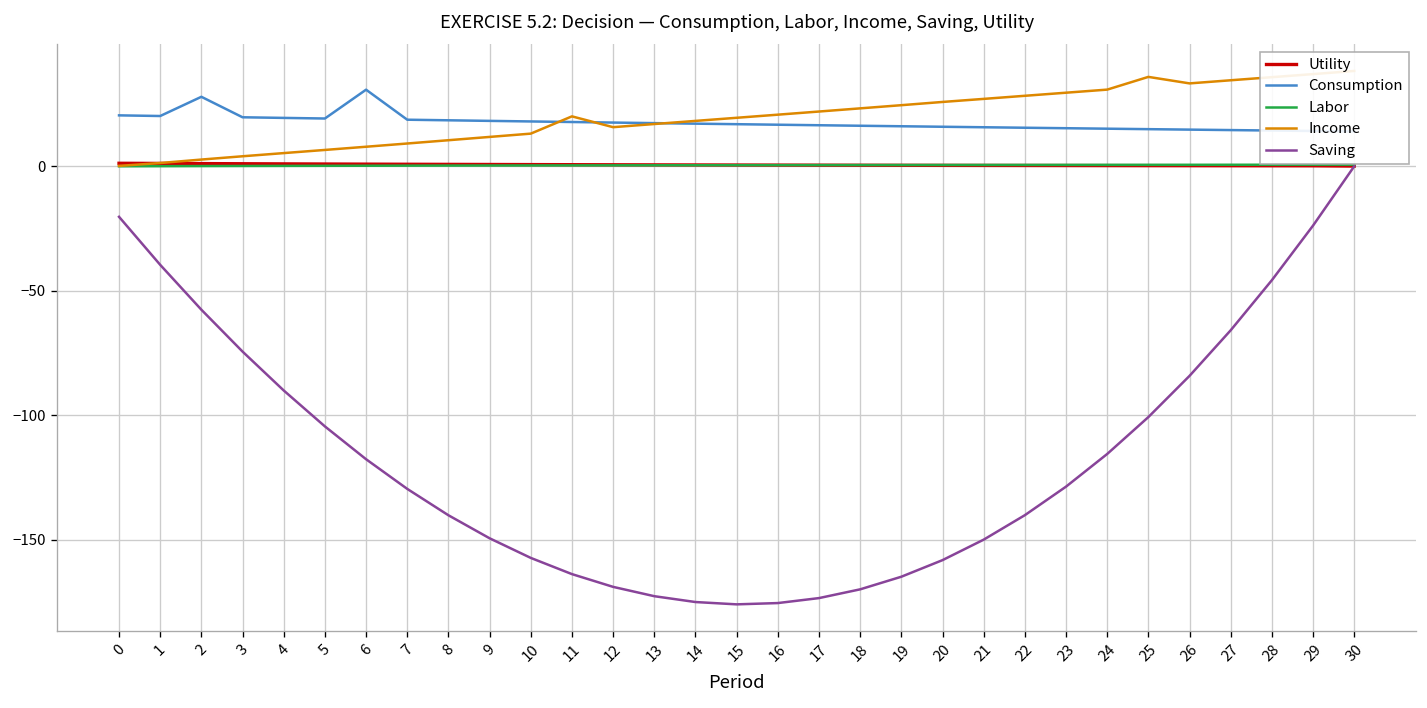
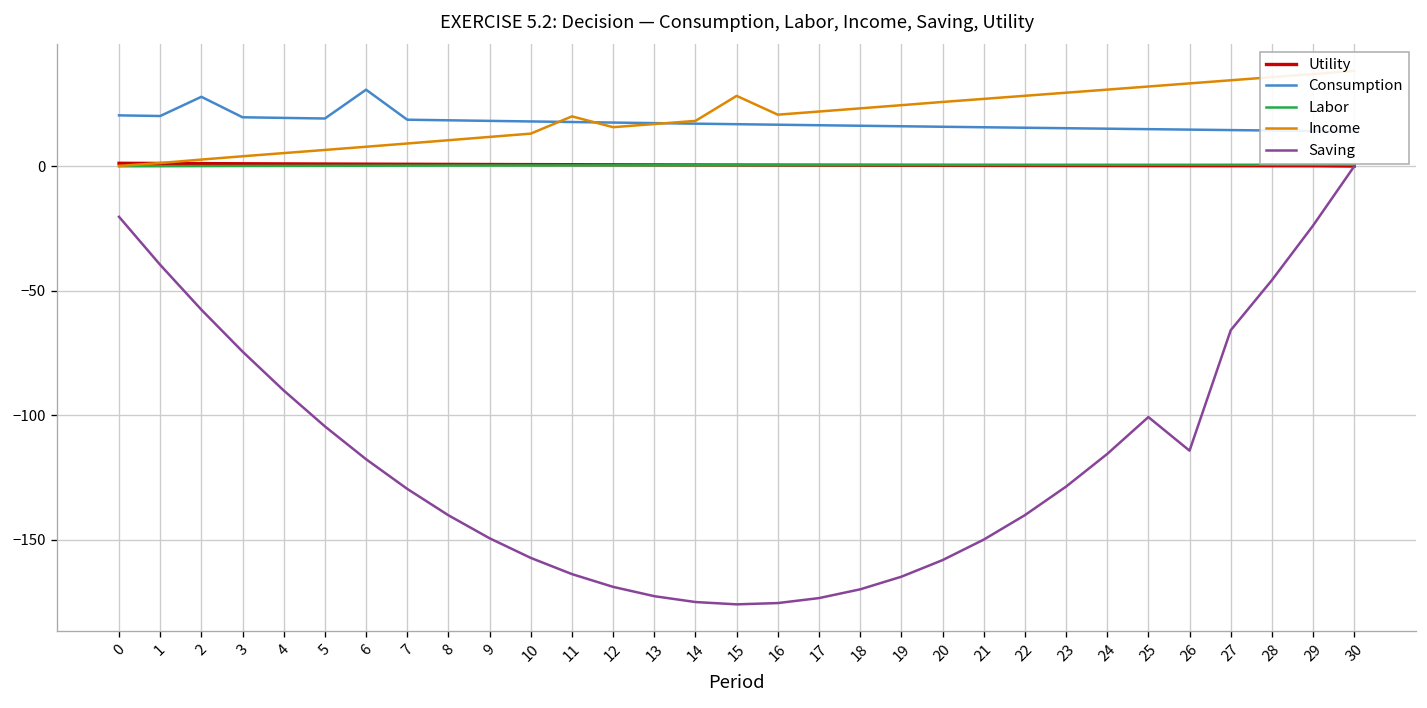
Income, 15: 19 -> 28
Income, 25: 36 -> 32
Saving, 26: -84 -> -114
